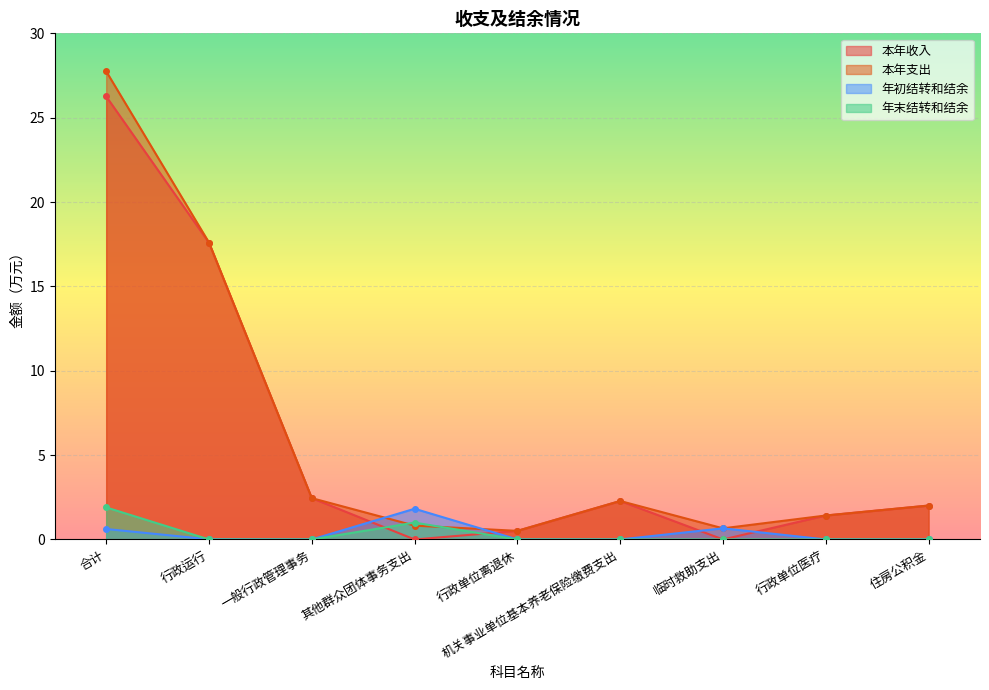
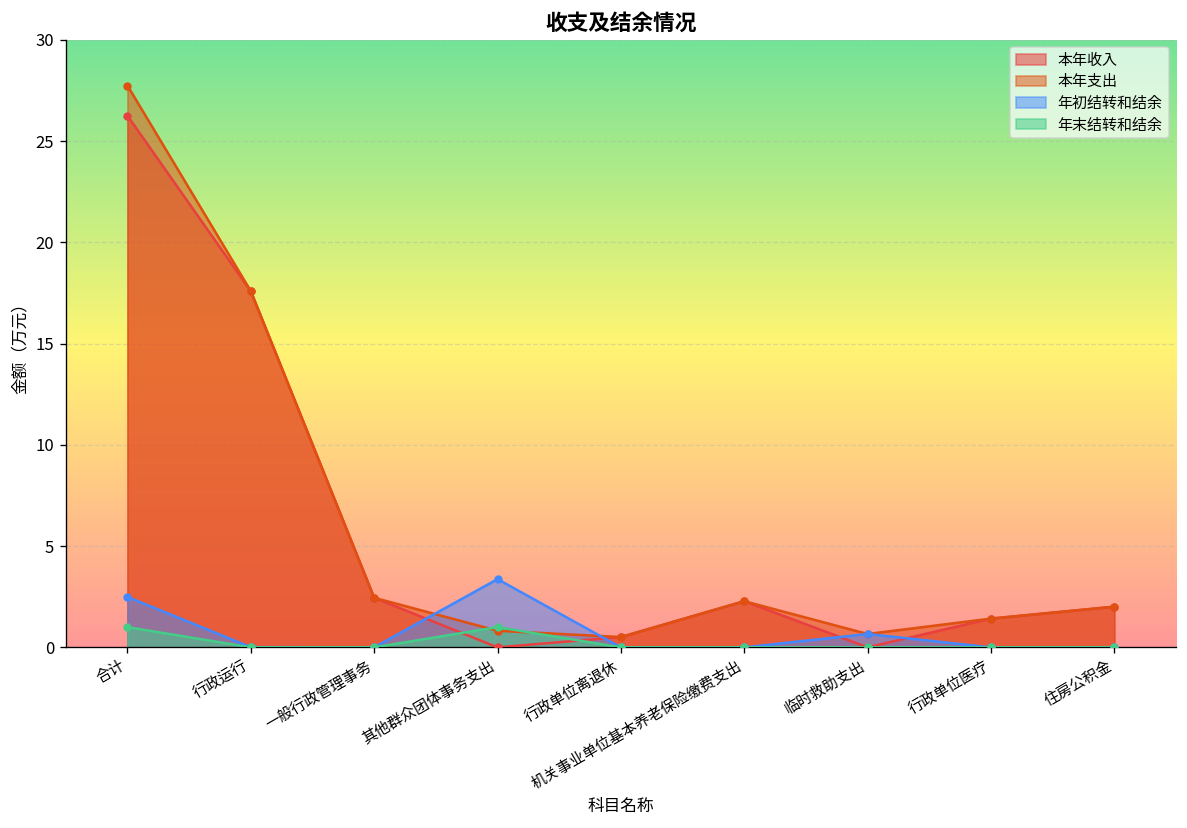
年初结转和结余, 合计: 0.6 -> 2.5
年末结转和结余, 合计: 1.9 -> 1.0
年初结转和结余, 其他群众团体事务支出: 1.8 -> 3.4
